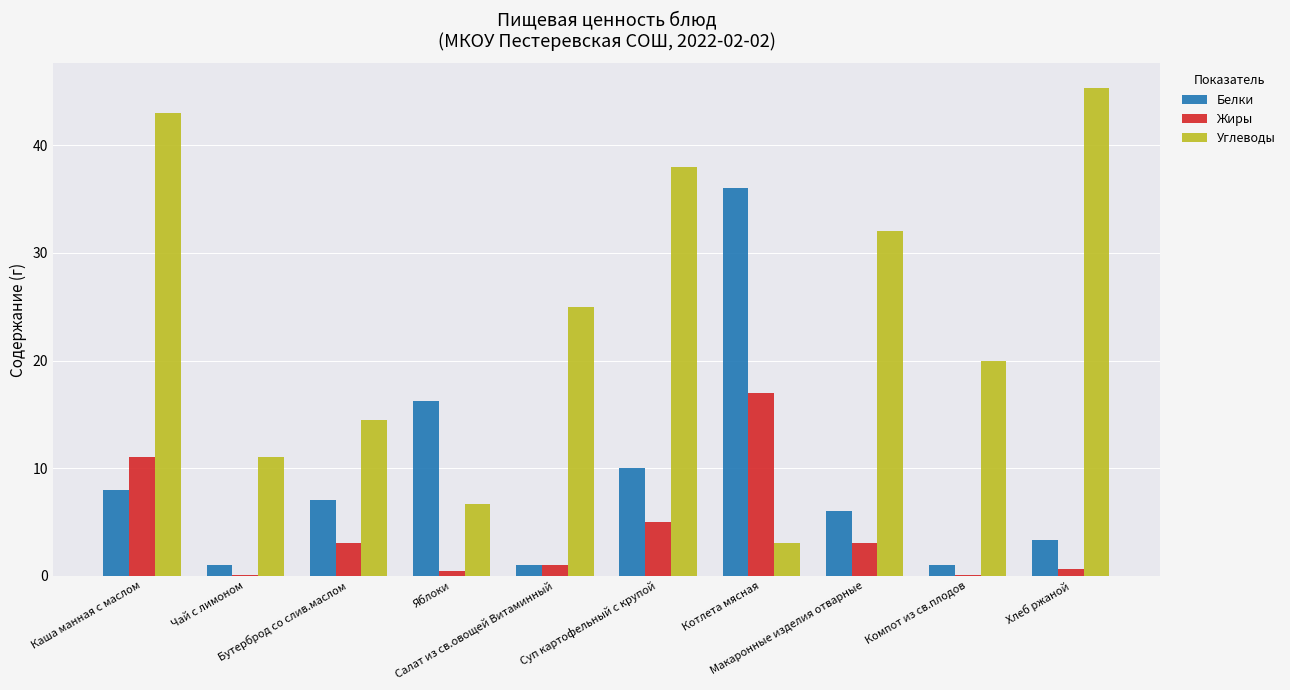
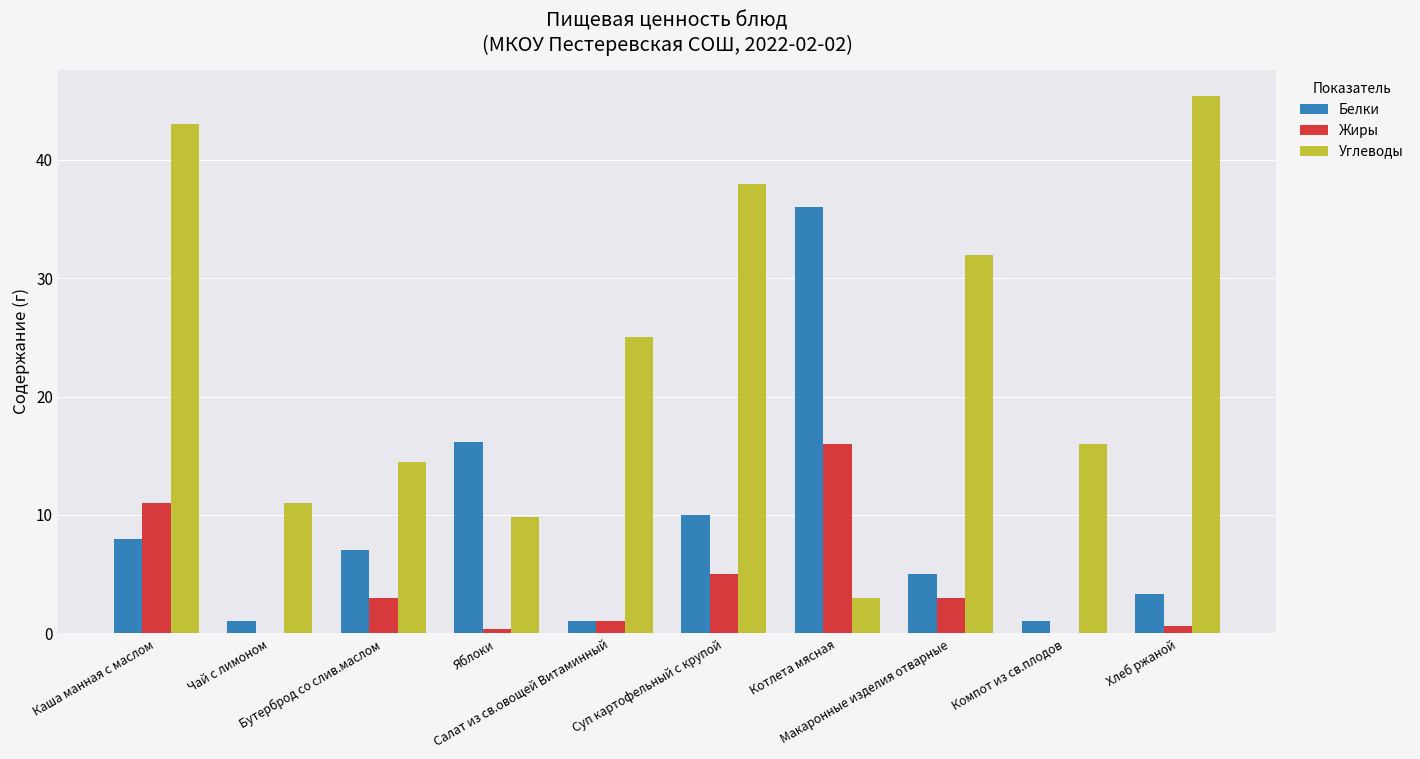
Углеводы, Яблоки: 6.7 -> 9.8
Жиры, Котлета мясная: 17 -> 16
Белки, Макаронные изделия отварные: 6 -> 5
Углеводы, Компот из св.плодов: 20 -> 16
